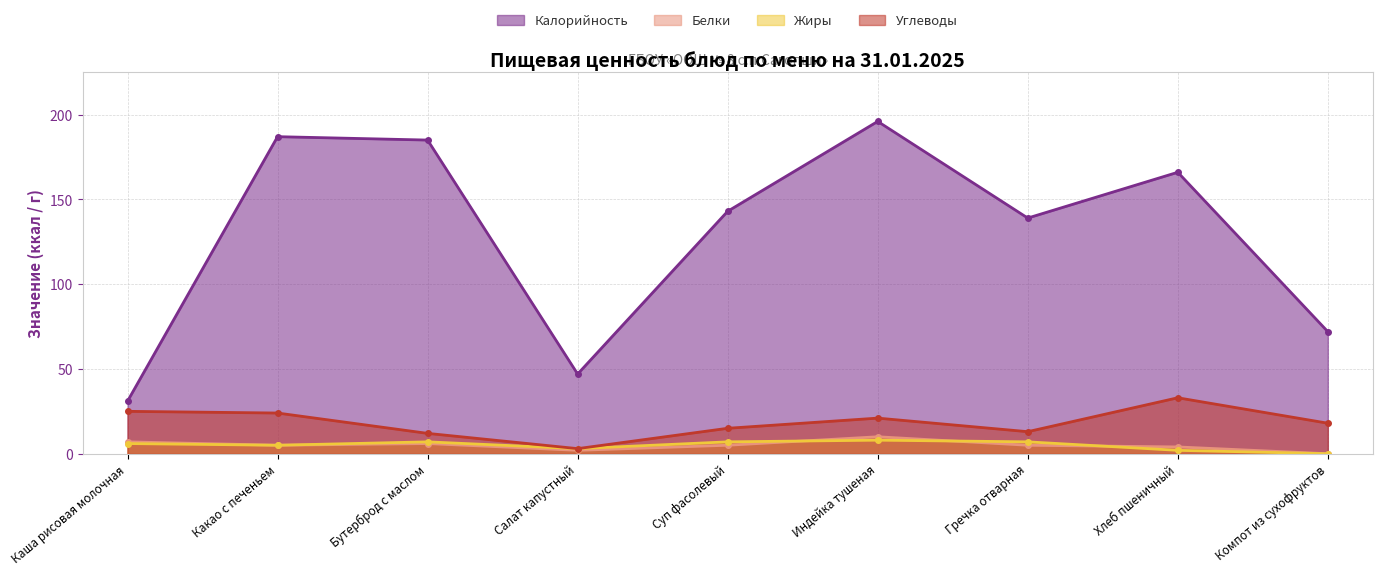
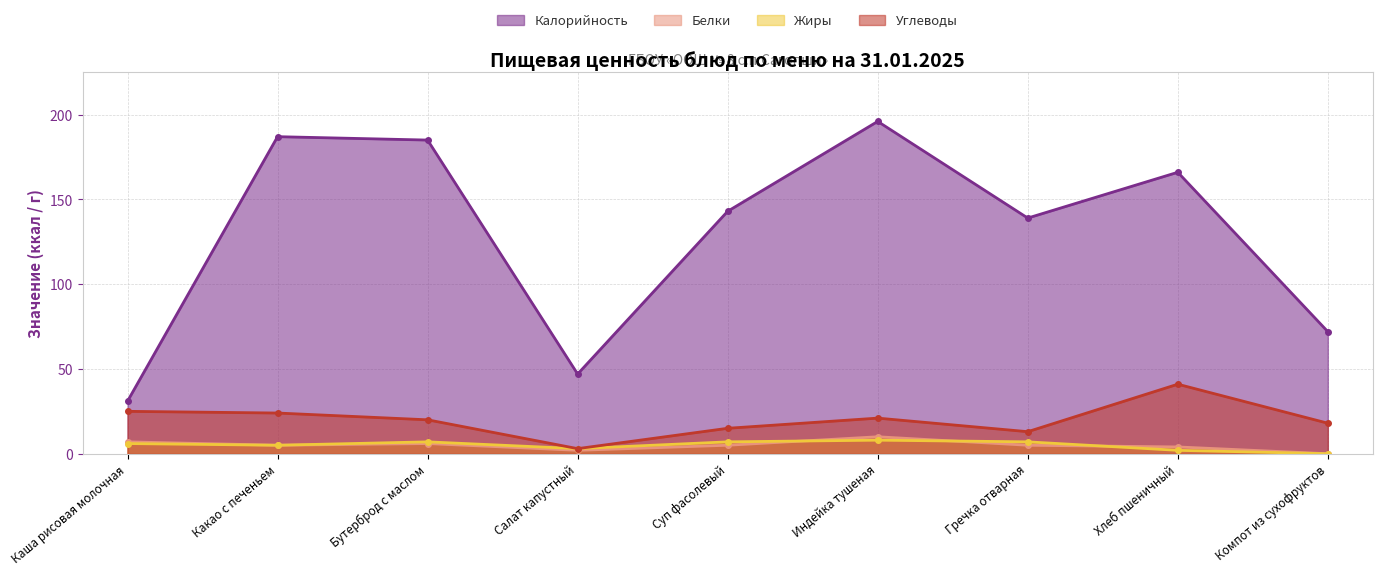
Углеводы, Бутерброд с маслом: 12 -> 20
Углеводы, Хлеб пшеничный: 33 -> 41
